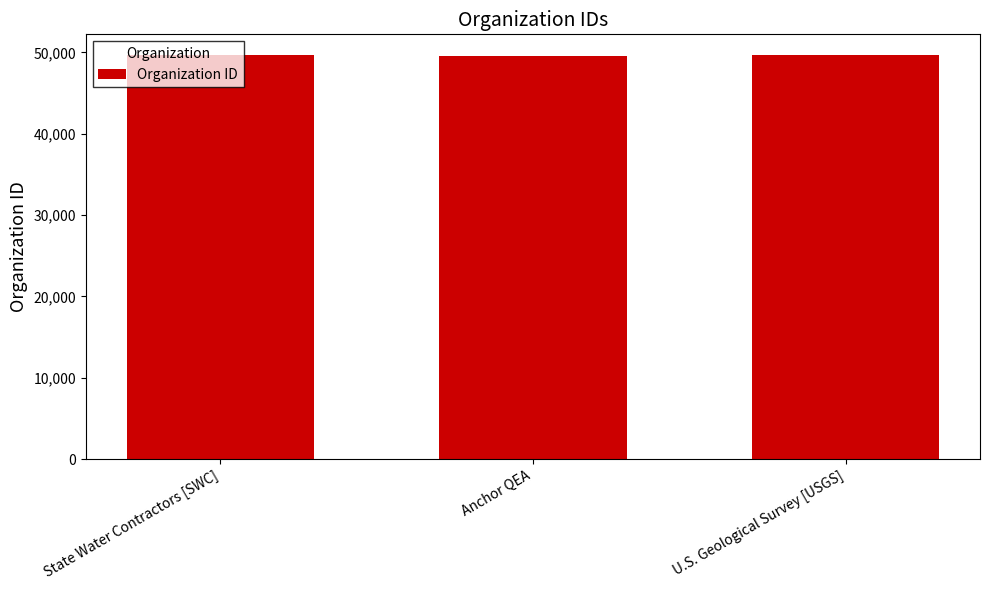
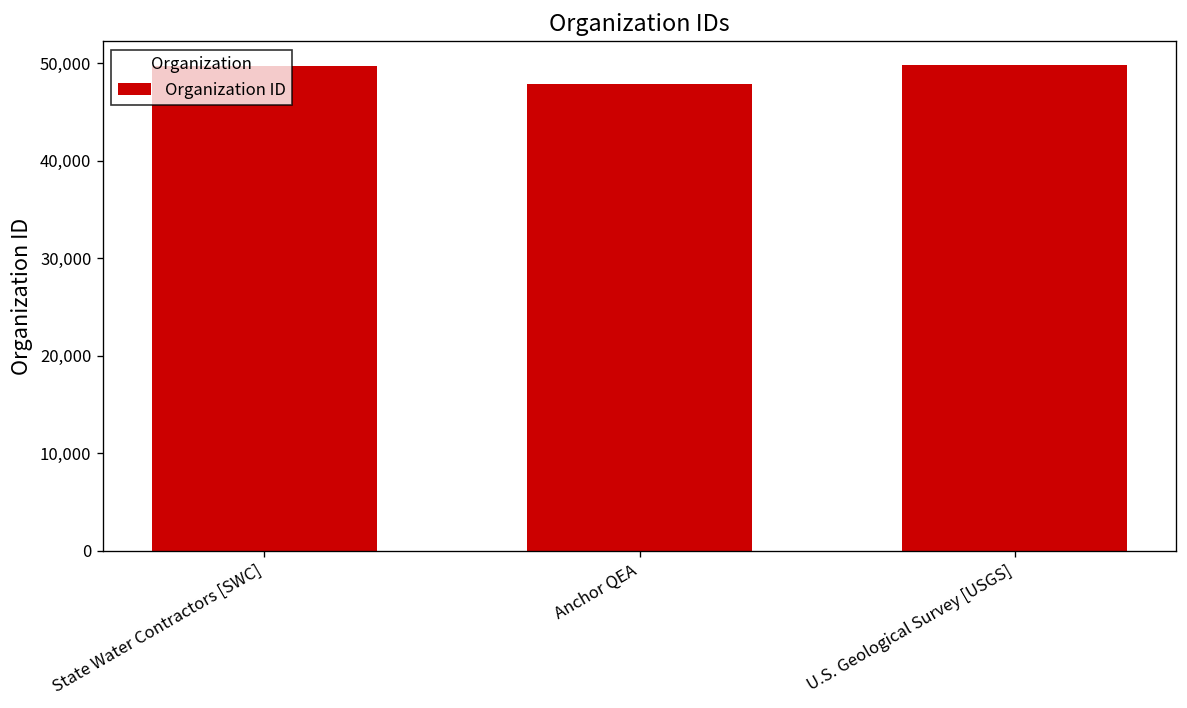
Anchor QEA: 50,000 -> 48,000
